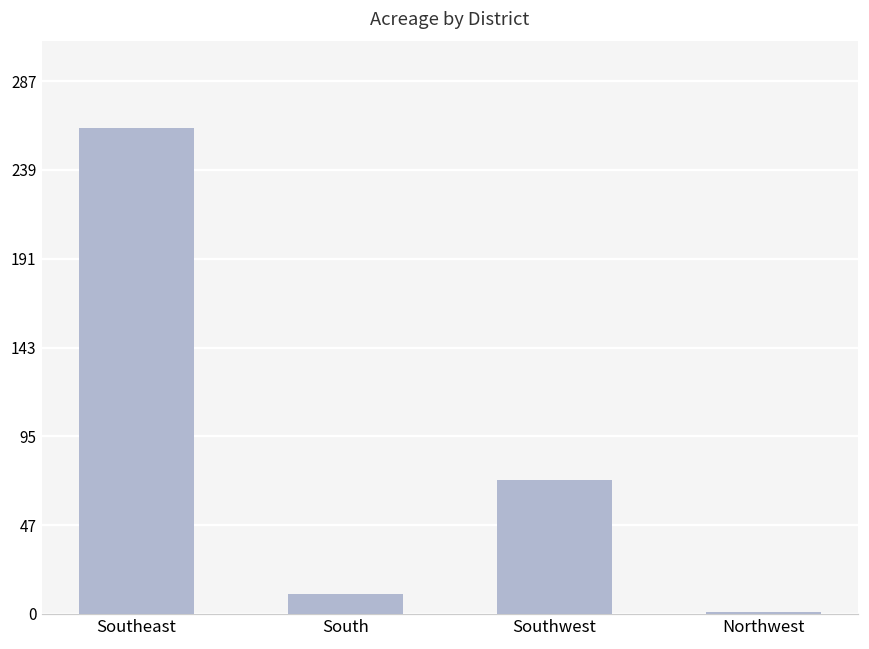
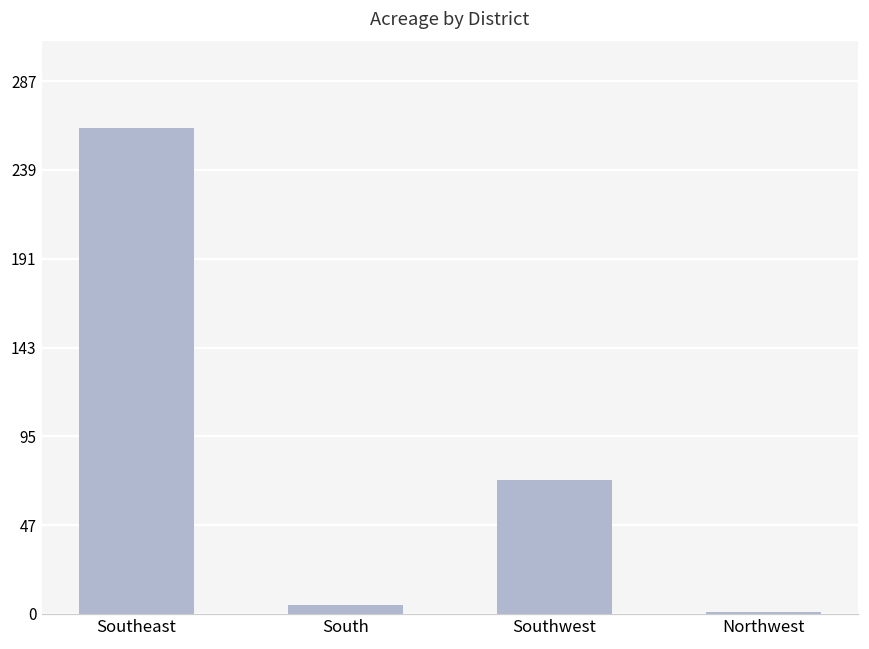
South: 11 -> 5
